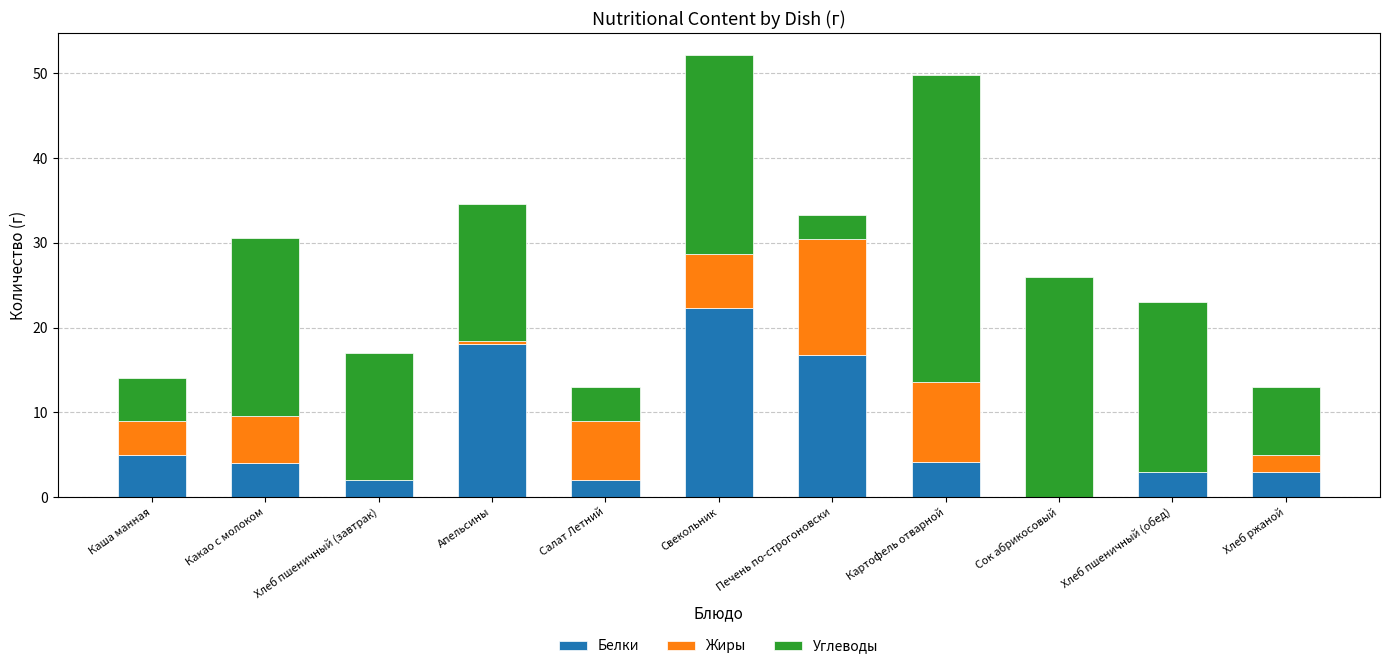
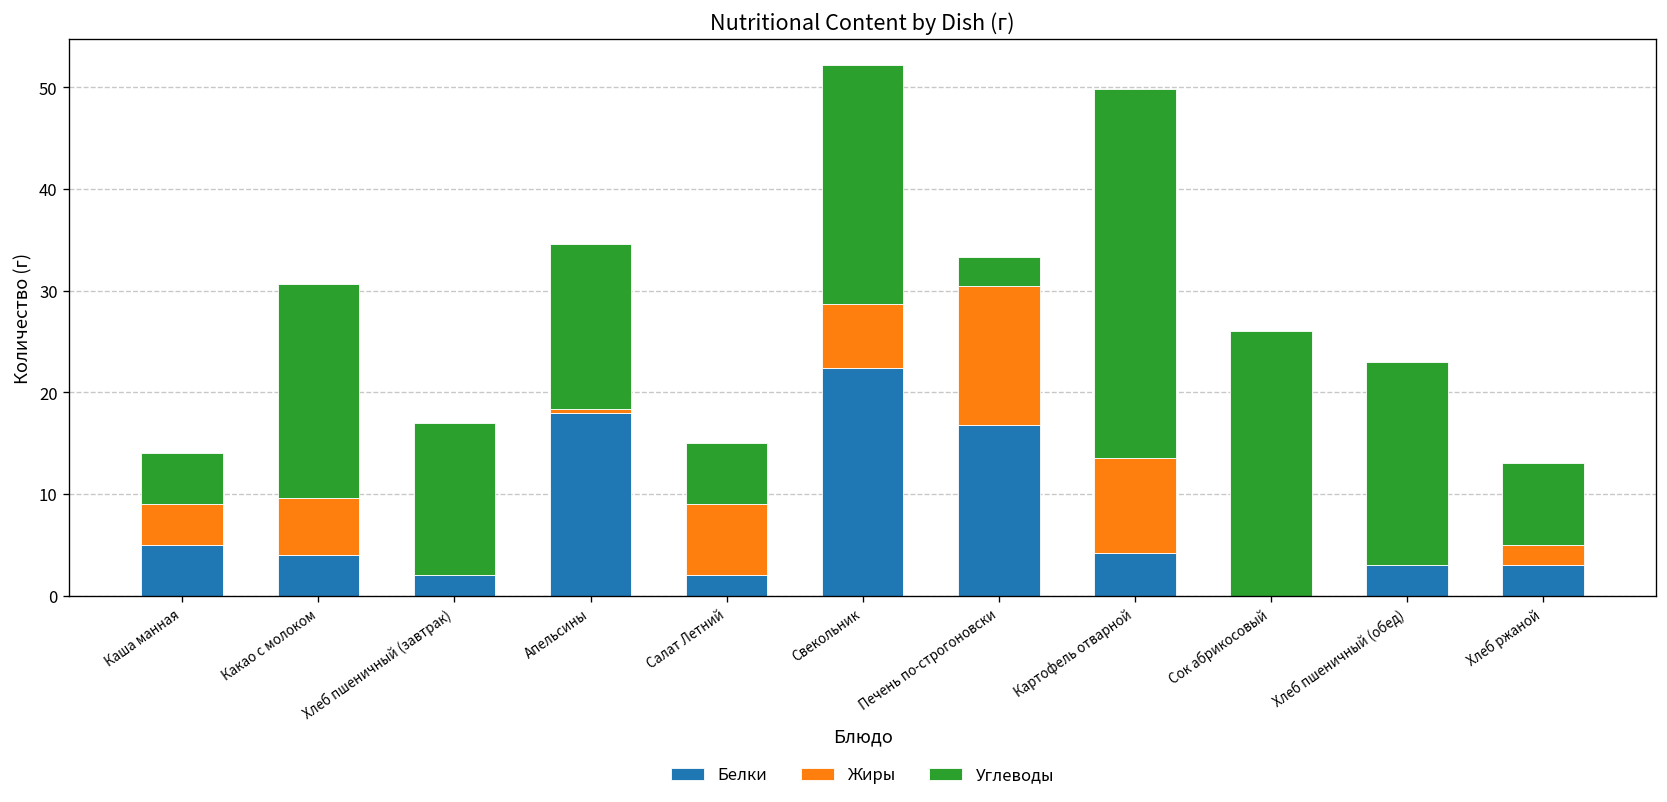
Углеводы, Салат Летний: 4 -> 6
